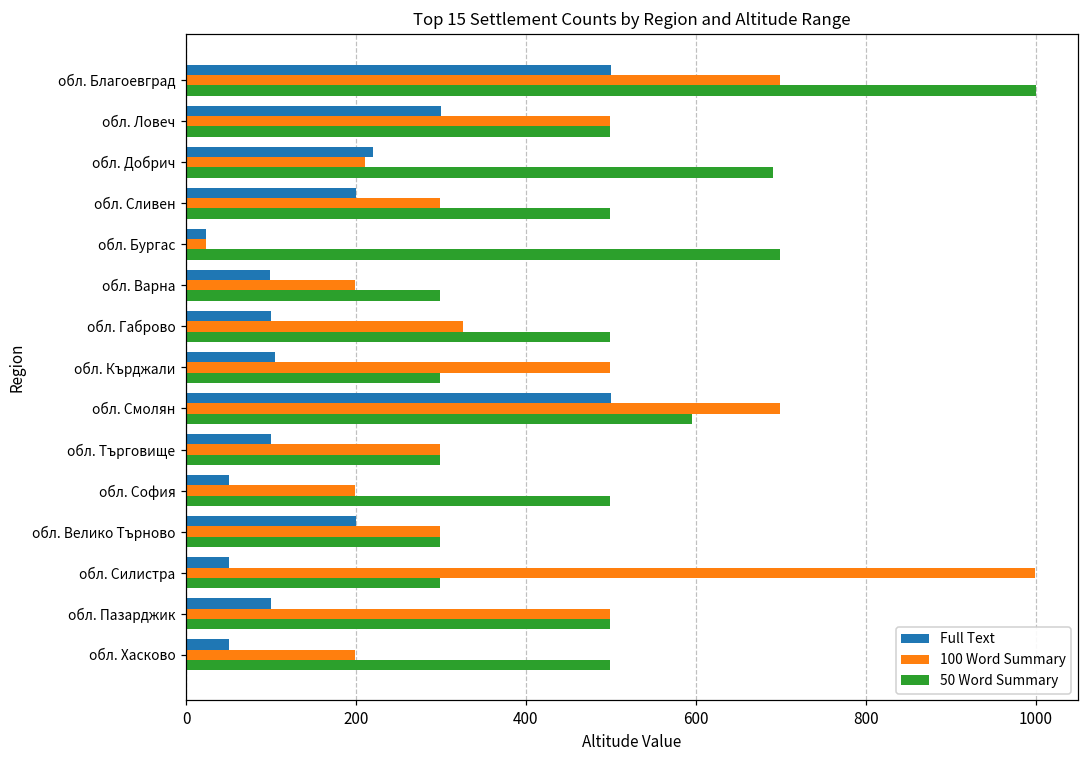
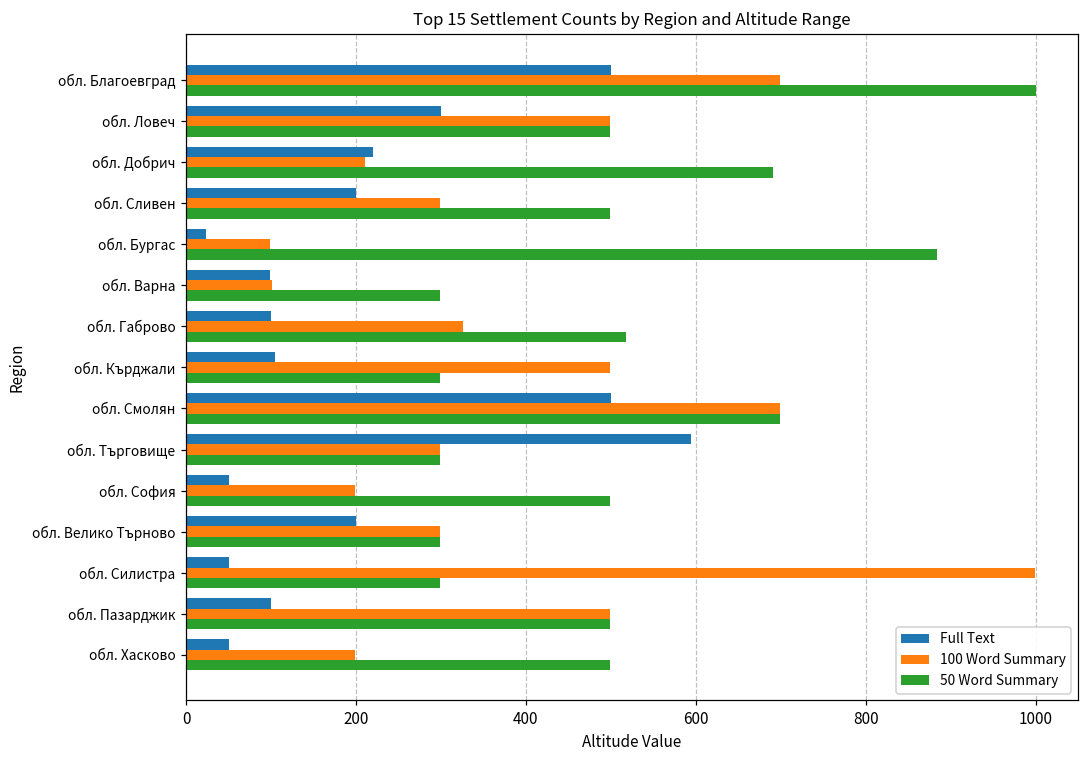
100 Word Summary, обл. Бургас: 20 -> 100
50 Word Summary, обл. Бургас: 700 -> 880
100 Word Summary, обл. Варна: 200 -> 100
50 Word Summary, обл. Габрово: 500 -> 520
50 Word Summary, обл. Смолян: 600 -> 700
Full Text, обл. Търговище: 100 -> 590
